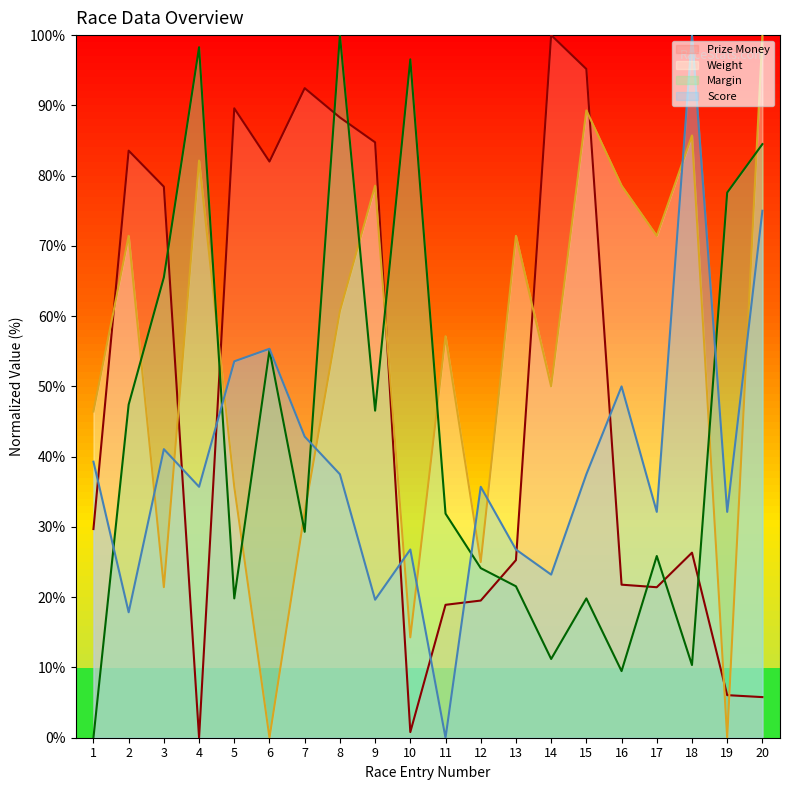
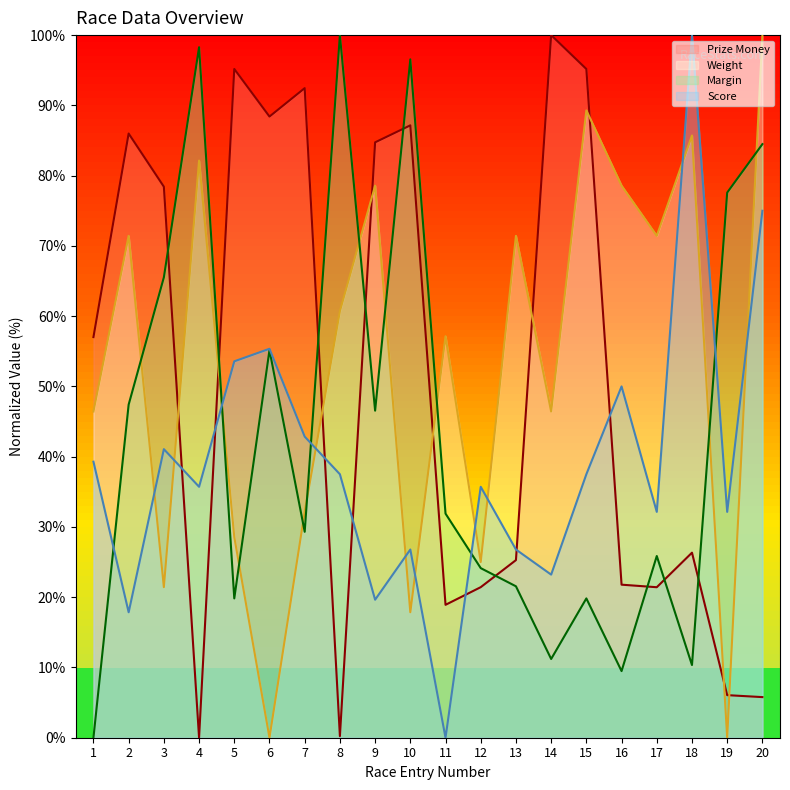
Prize Money, 1: 30% -> 57%
Prize Money, 2: 84% -> 86%
Prize Money, 5: 90% -> 95%
Weight, 5: 36% -> 29%
Prize Money, 6: 82% -> 88%
Prize Money, 8: 88% -> 0%
Prize Money, 10: 1% -> 87%
Weight, 10: 14% -> 18%
Prize Money, 12: 20% -> 21%
Weight, 14: 50% -> 46%
